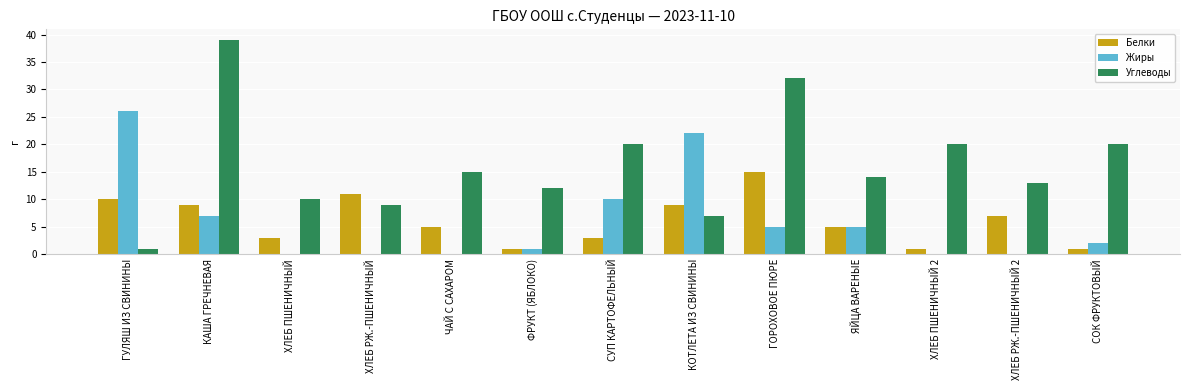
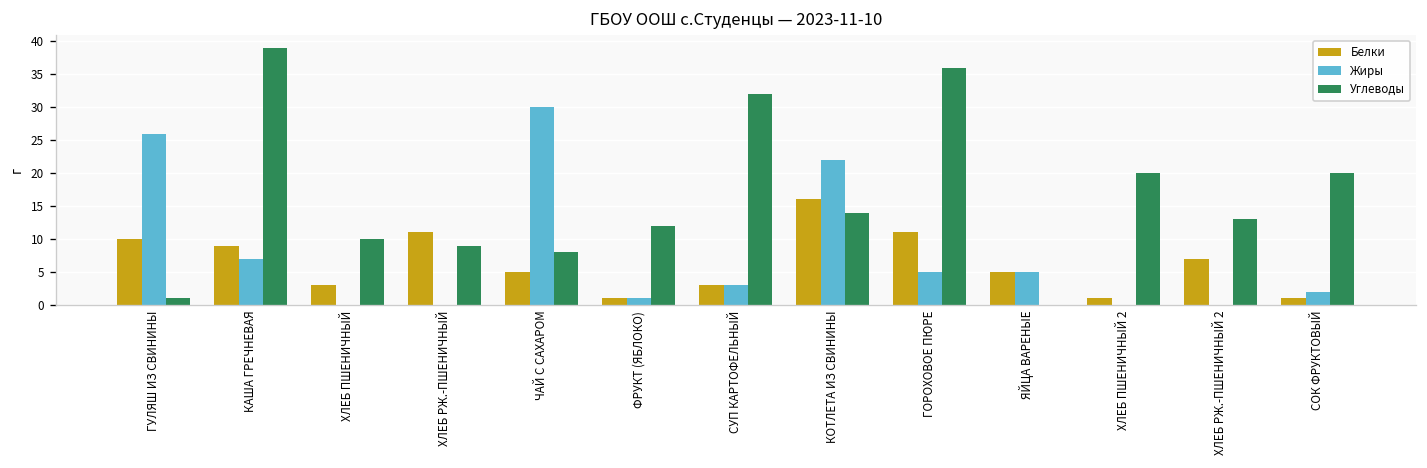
Жиры, ЧАЙ С САХАРОМ: 0 -> 30
Углеводы, ЧАЙ С САХАРОМ: 15 -> 8
Жиры, СУП КАРТОФЕЛЬНЫЙ: 10 -> 3
Углеводы, СУП КАРТОФЕЛЬНЫЙ: 20 -> 32
Белки, КОТЛЕТА ИЗ СВИНИНЫ: 9 -> 16
Углеводы, КОТЛЕТА ИЗ СВИНИНЫ: 7 -> 14
Белки, ГОРОХОВОЕ ПЮРЕ: 15 -> 11
Углеводы, ГОРОХОВОЕ ПЮРЕ: 32 -> 36
Углеводы, ЯЙЦА ВАРЕНЫЕ: 14 -> 0
